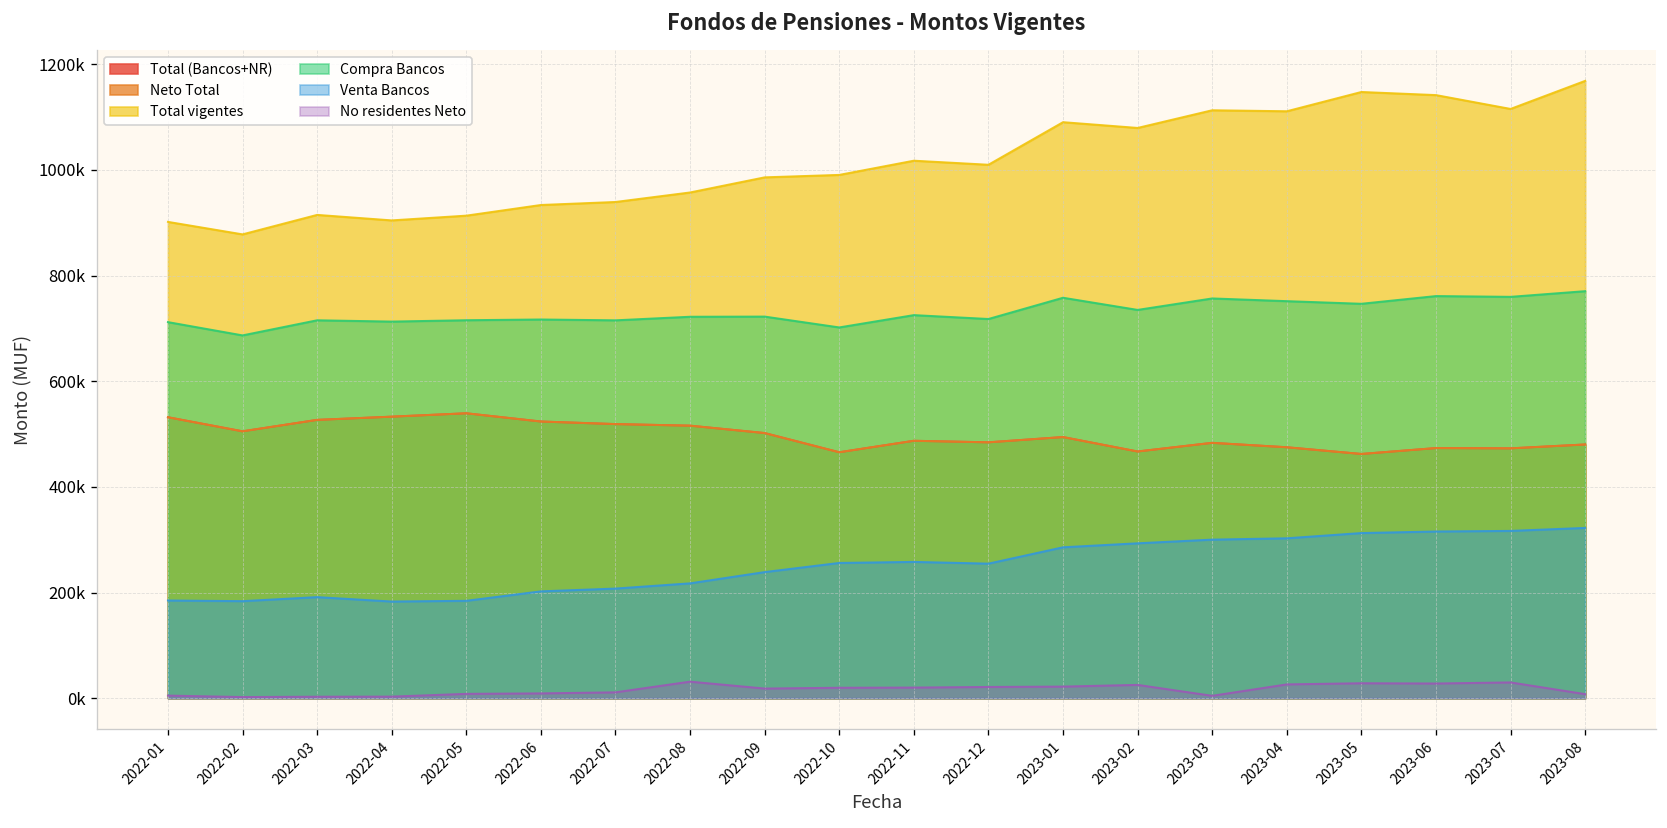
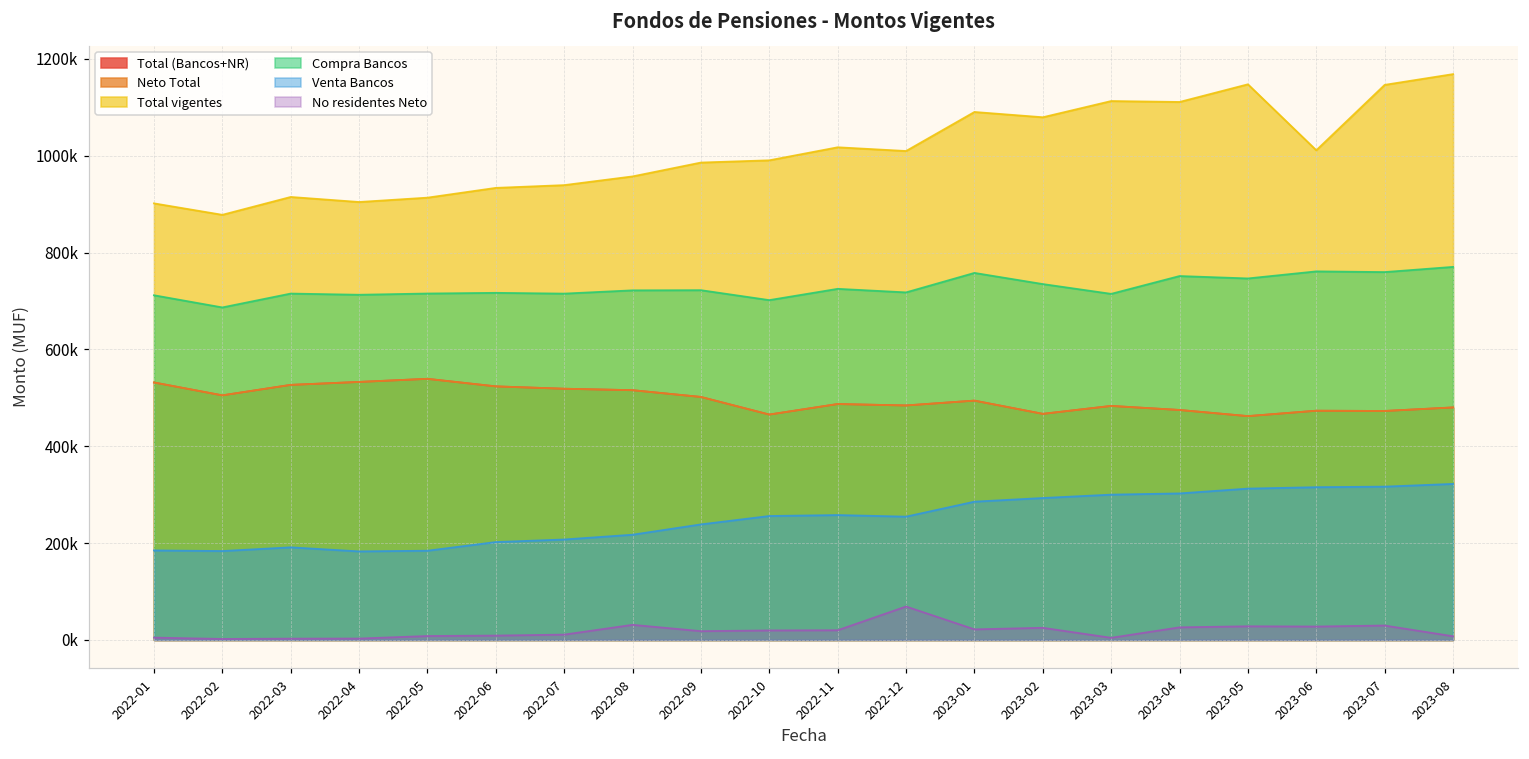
No residentes Neto, 2022-12: 20000 -> 70000
Compra Bancos, 2023-03: 760000 -> 710000
Total vigentes, 2023-06: 1140000 -> 1010000
Total vigentes, 2023-07: 1120000 -> 1150000
